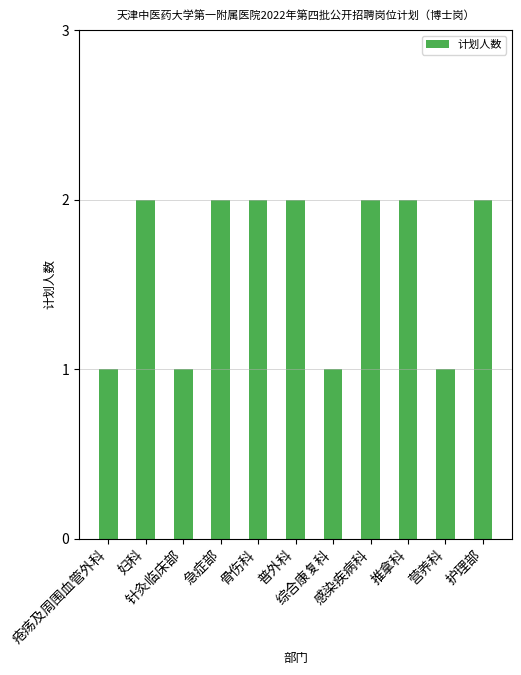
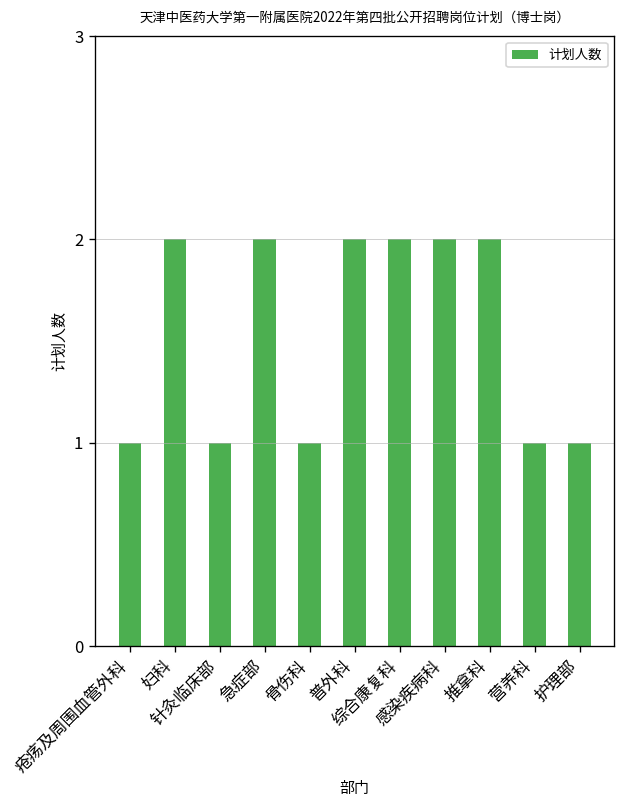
骨伤科: 2 -> 1
综合康复科: 1 -> 2
护理部: 2 -> 1
